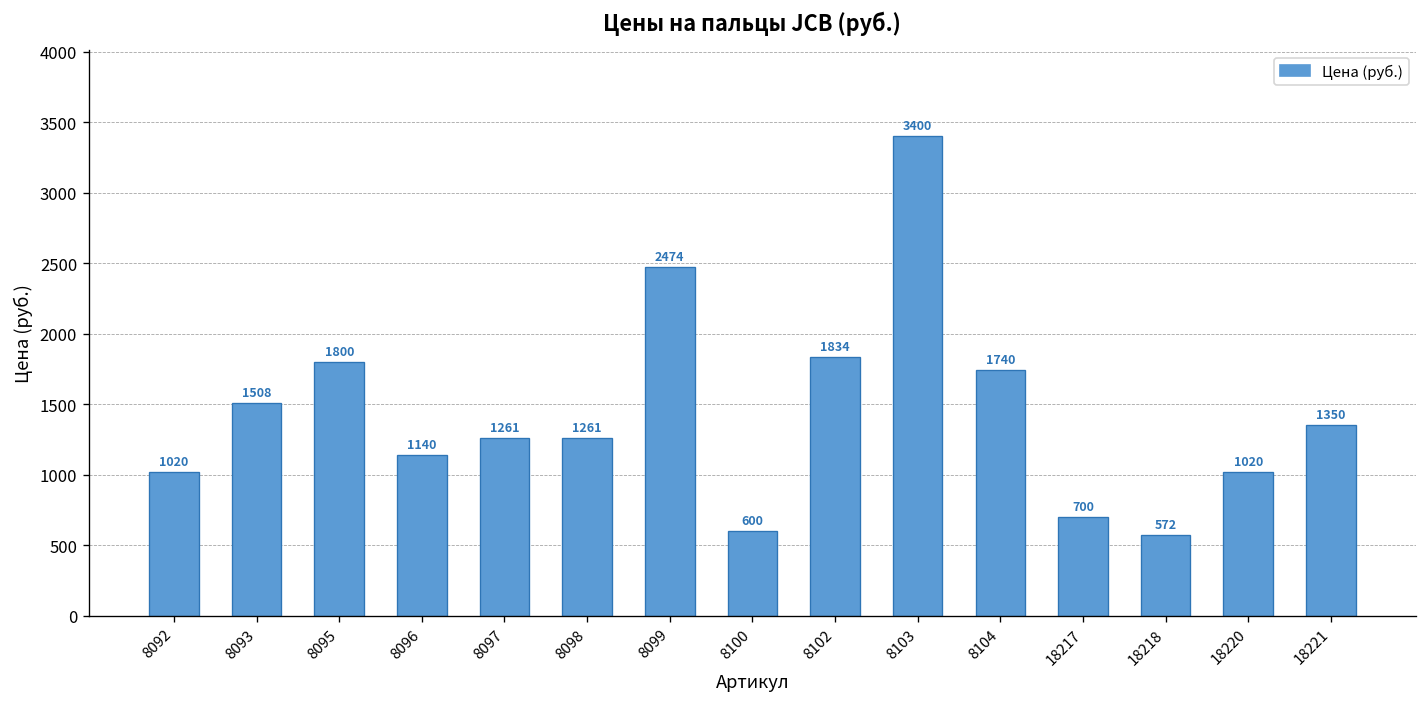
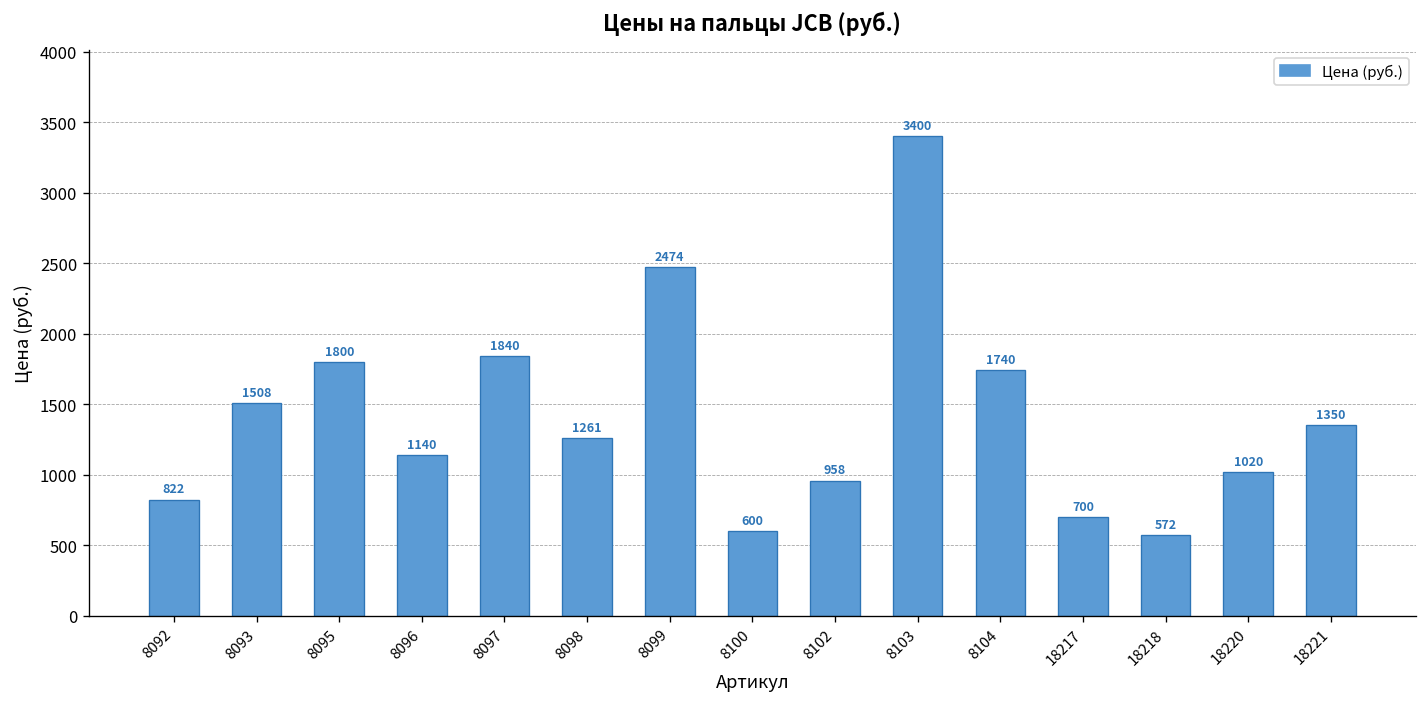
8092: 1020 -> 822
8097: 1261 -> 1840
8102: 1834 -> 958
